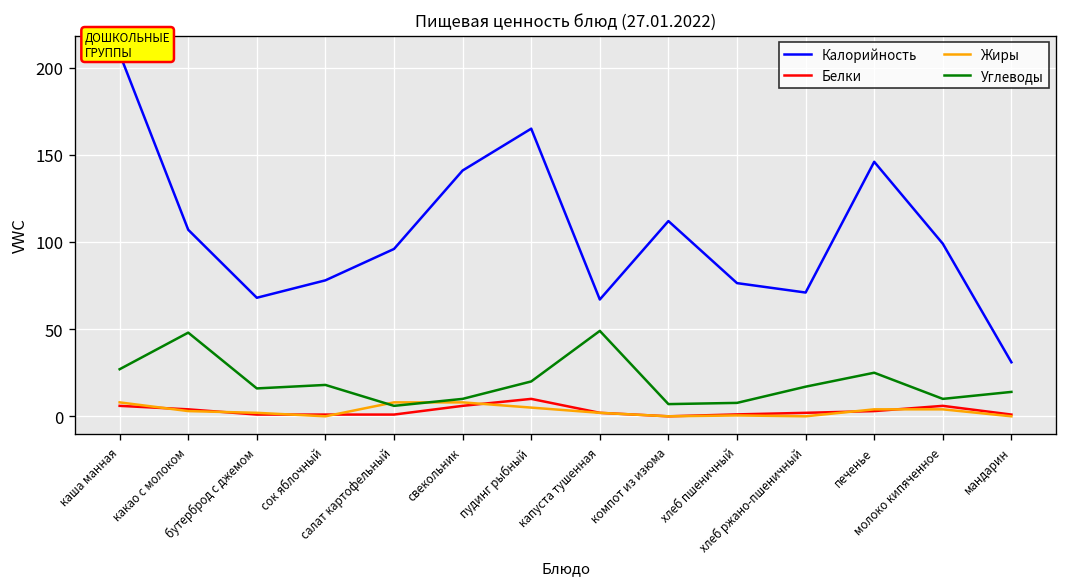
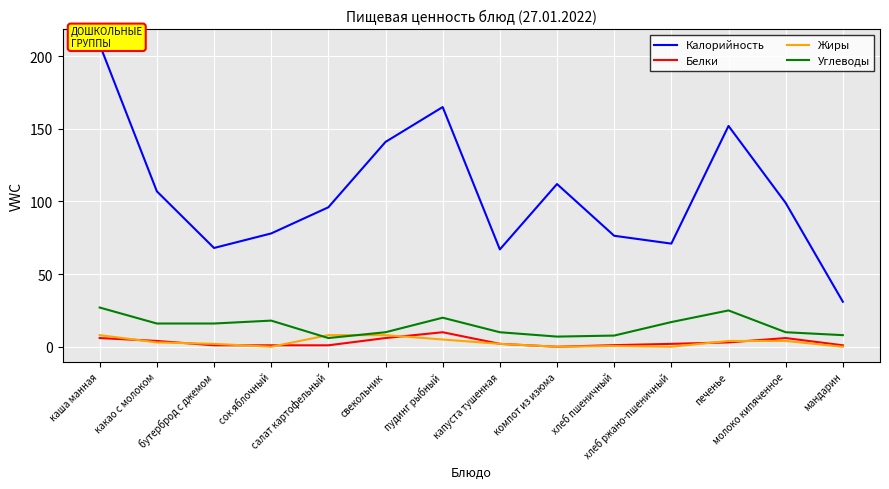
Углеводы, какао с молоком: 48 -> 16
Углеводы, капуста тушенная: 49 -> 10
Калорийность, печенье: 146 -> 152
Углеводы, мандарин: 14 -> 8
